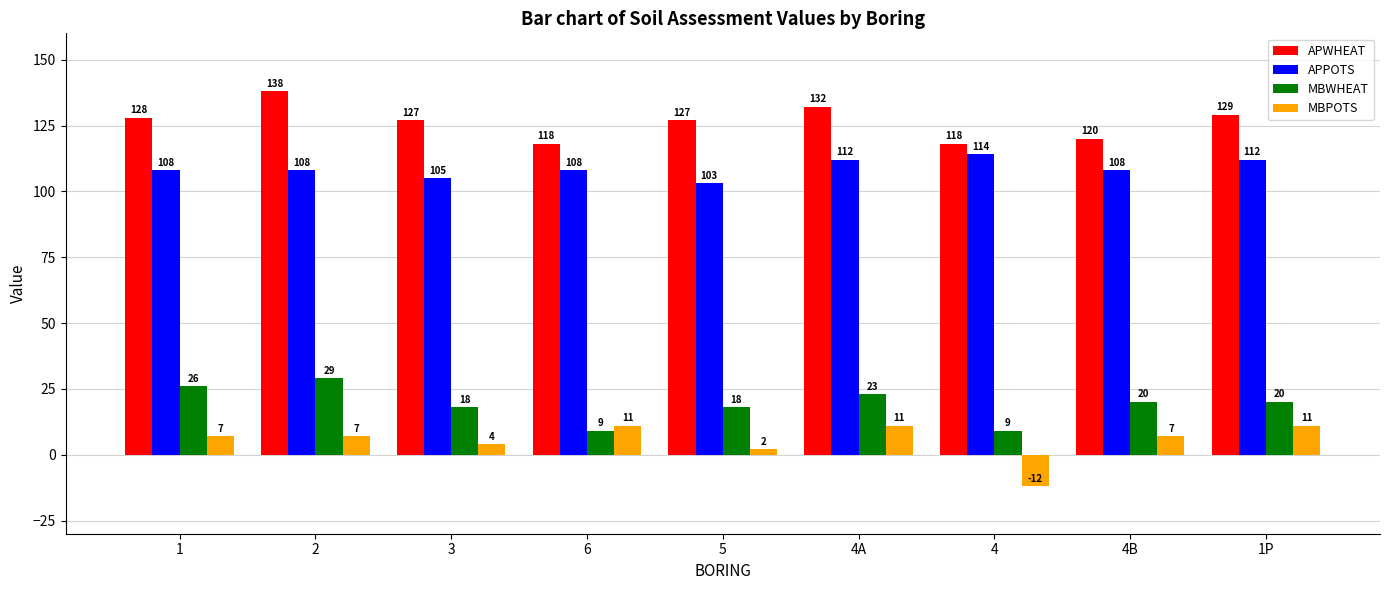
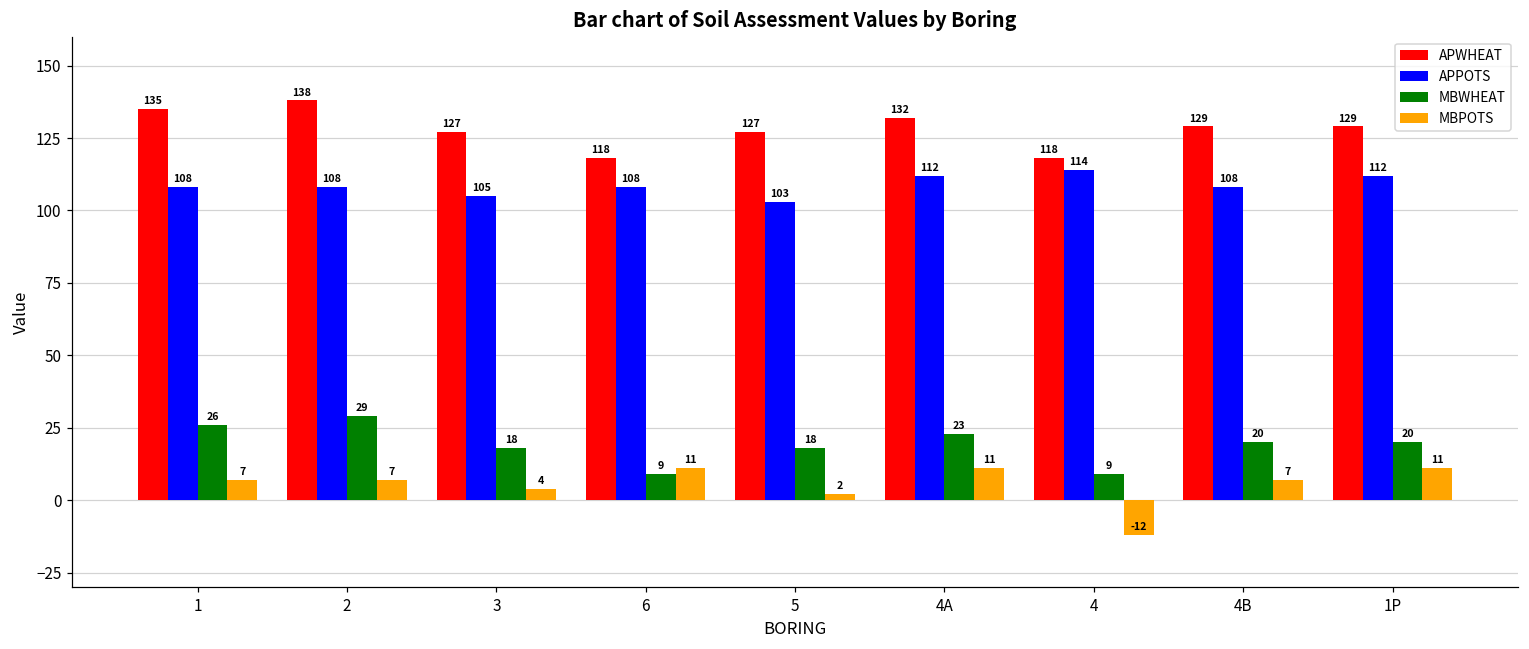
APWHEAT, 1: 128 -> 135
APWHEAT, 4B: 120 -> 129
